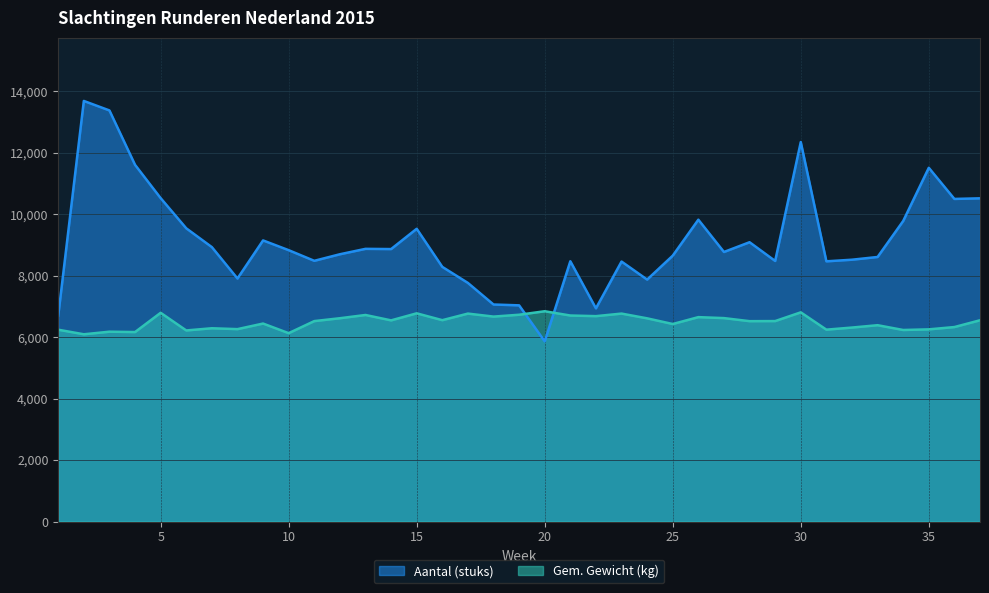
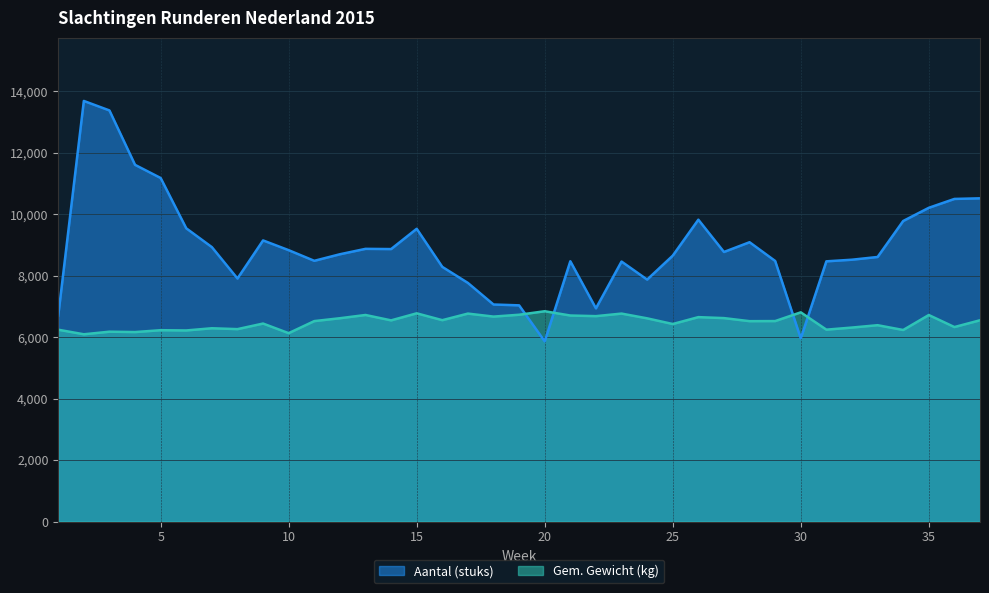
Aantal (stuks), 5: 10,500 -> 11,200
Gem. Gewicht (kg), 5: 6,800 -> 6,200
Aantal (stuks), 30: 12,300 -> 6,000
Aantal (stuks), 35: 11,500 -> 10,200
Gem. Gewicht (kg), 35: 6,300 -> 6,700
